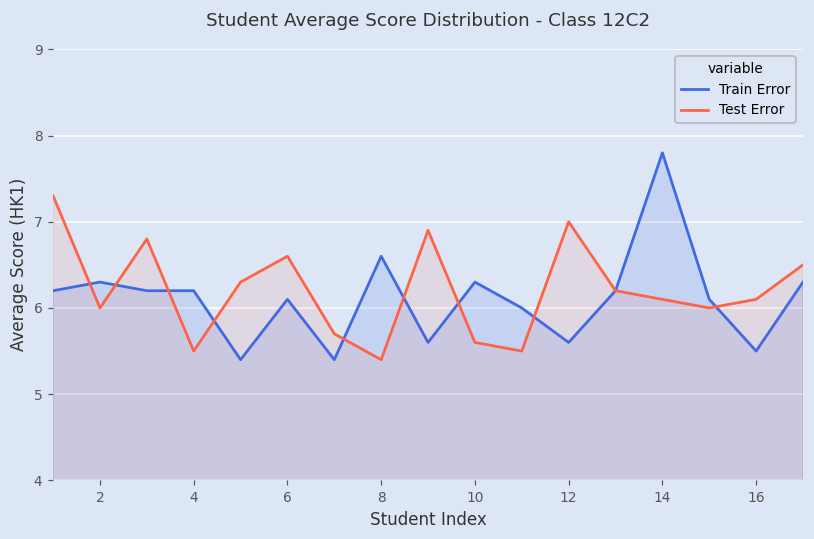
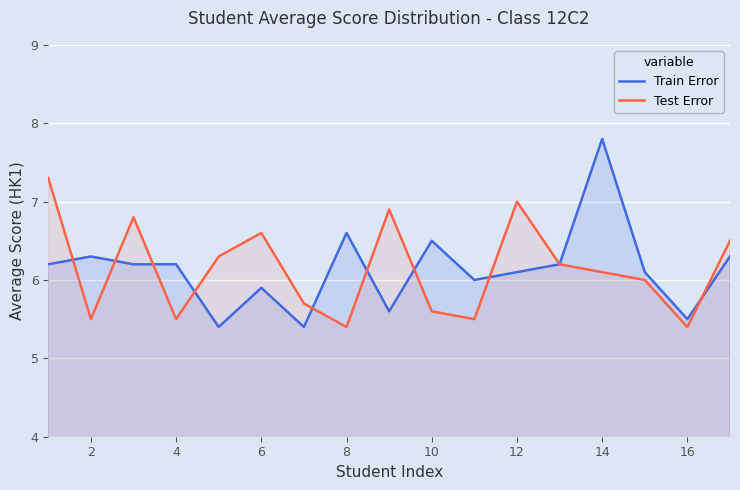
Test Error, 2: 6.0 -> 5.5
Train Error, 6: 6.1 -> 5.9
Train Error, 10: 6.3 -> 6.5
Train Error, 12: 5.6 -> 6.1
Test Error, 16: 6.1 -> 5.4
